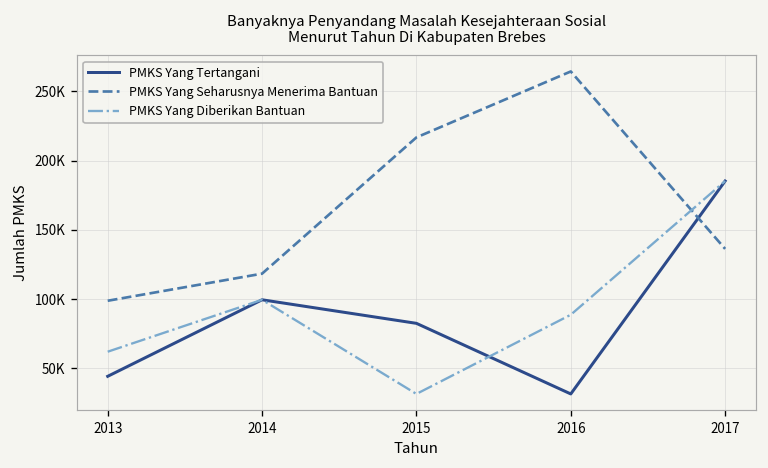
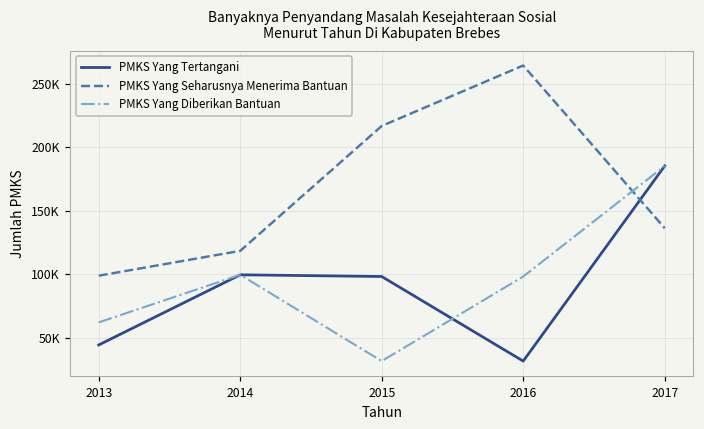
PMKS Yang Tertangani, 2015: 83000 -> 98000
PMKS Yang Diberikan Bantuan, 2016: 89000 -> 98000
